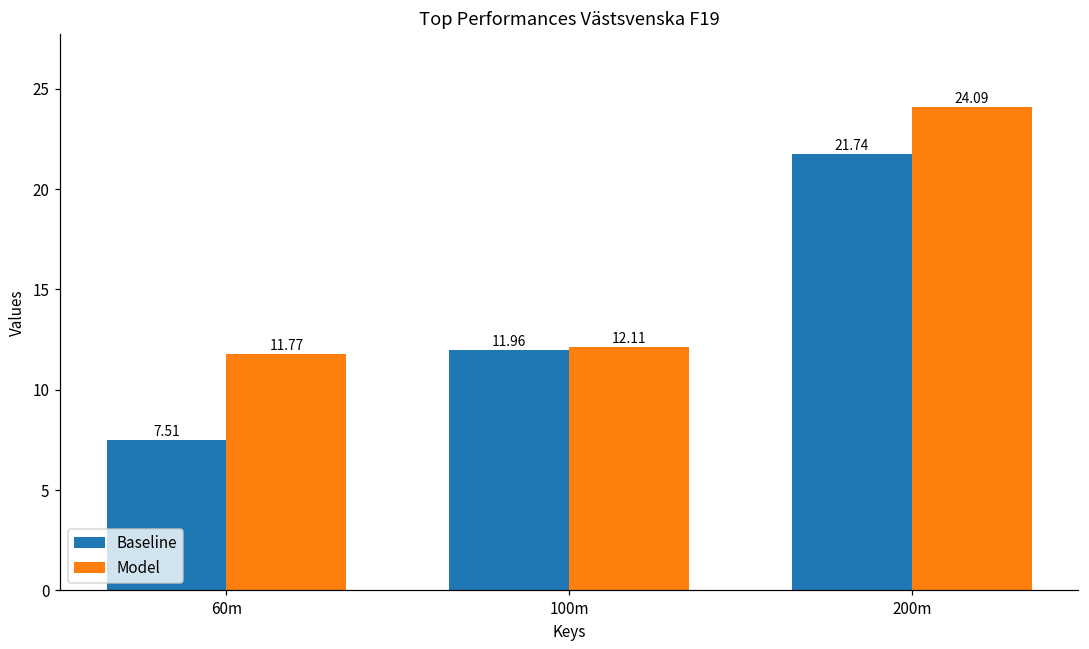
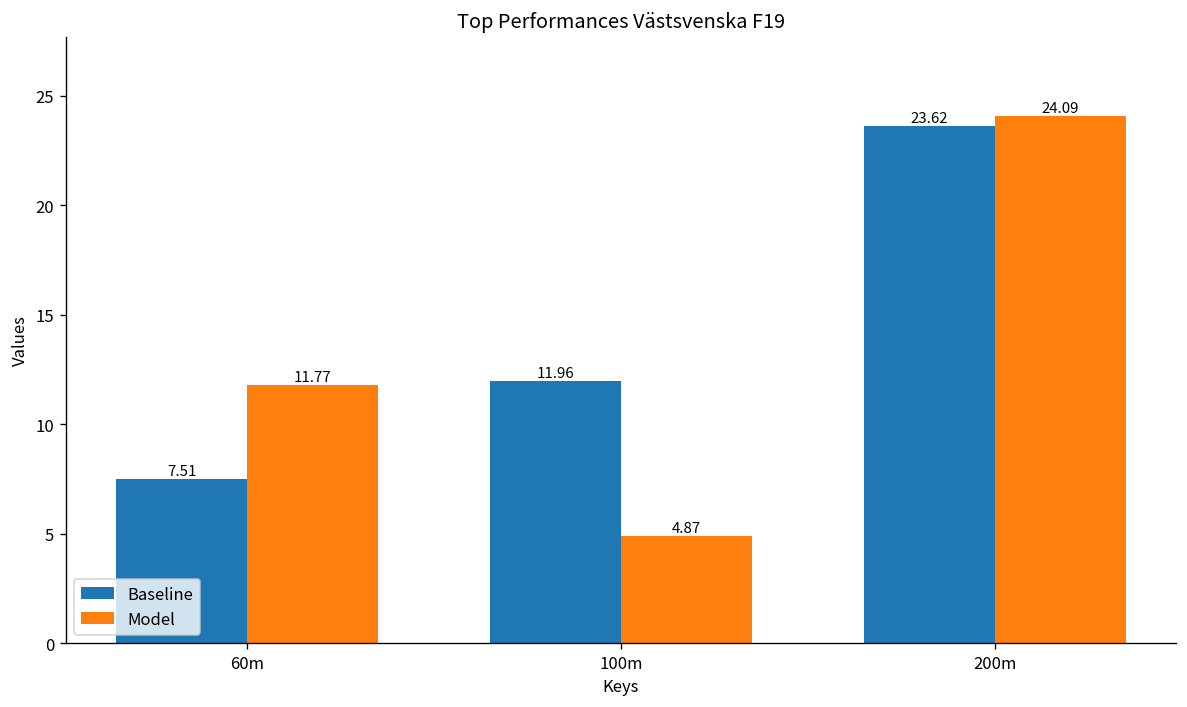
Model, 100m: 12.11 -> 4.87
Baseline, 200m: 21.74 -> 23.62
